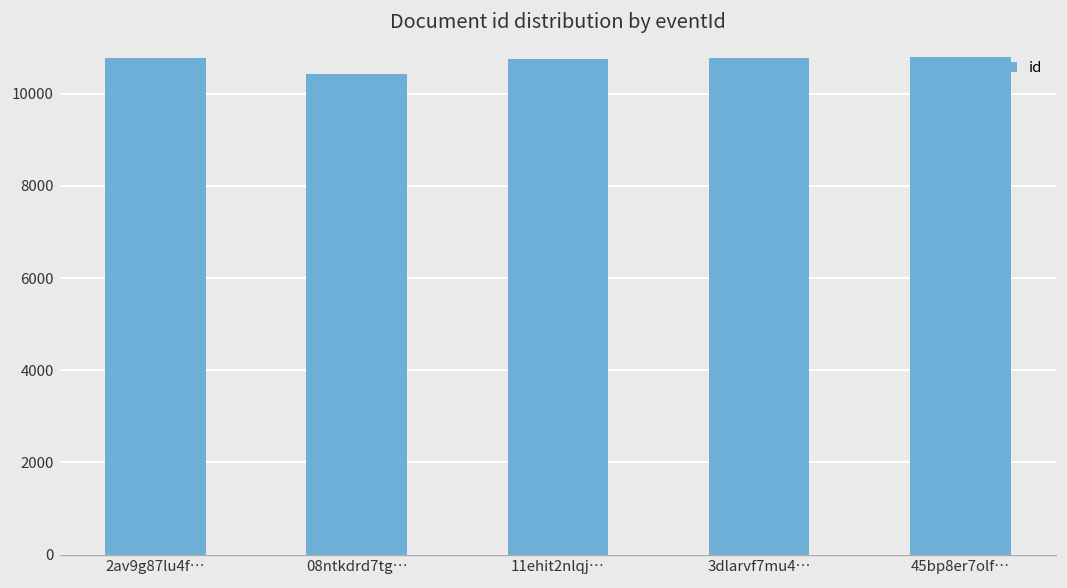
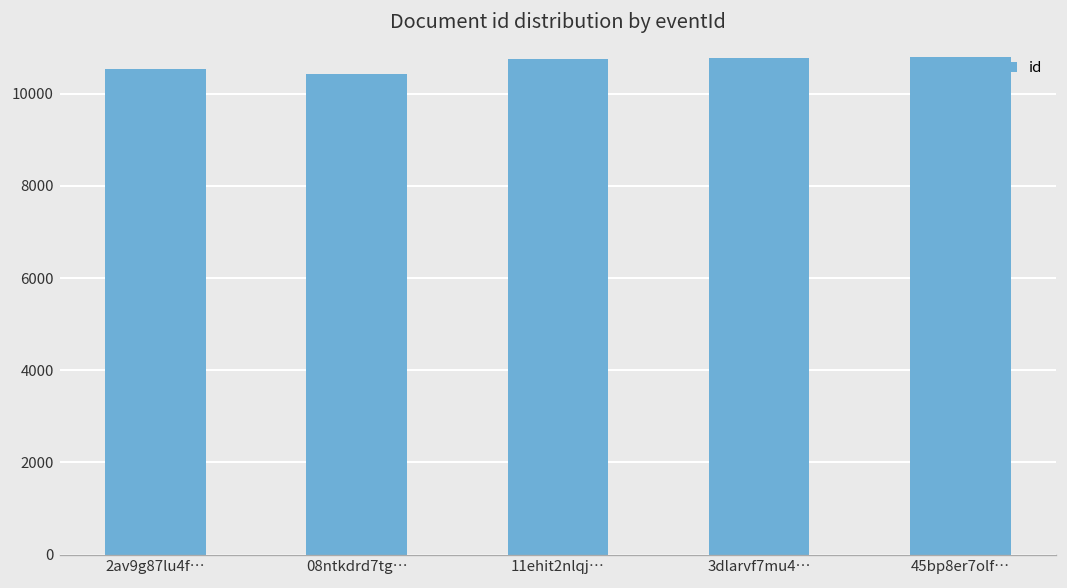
2av9g87lu4f…: 10800 -> 10500
